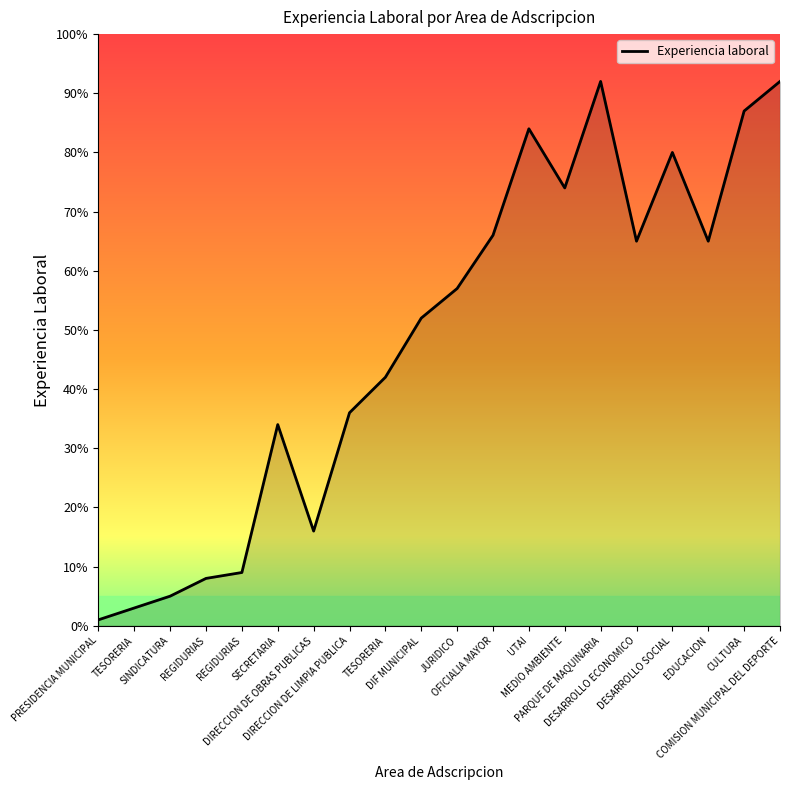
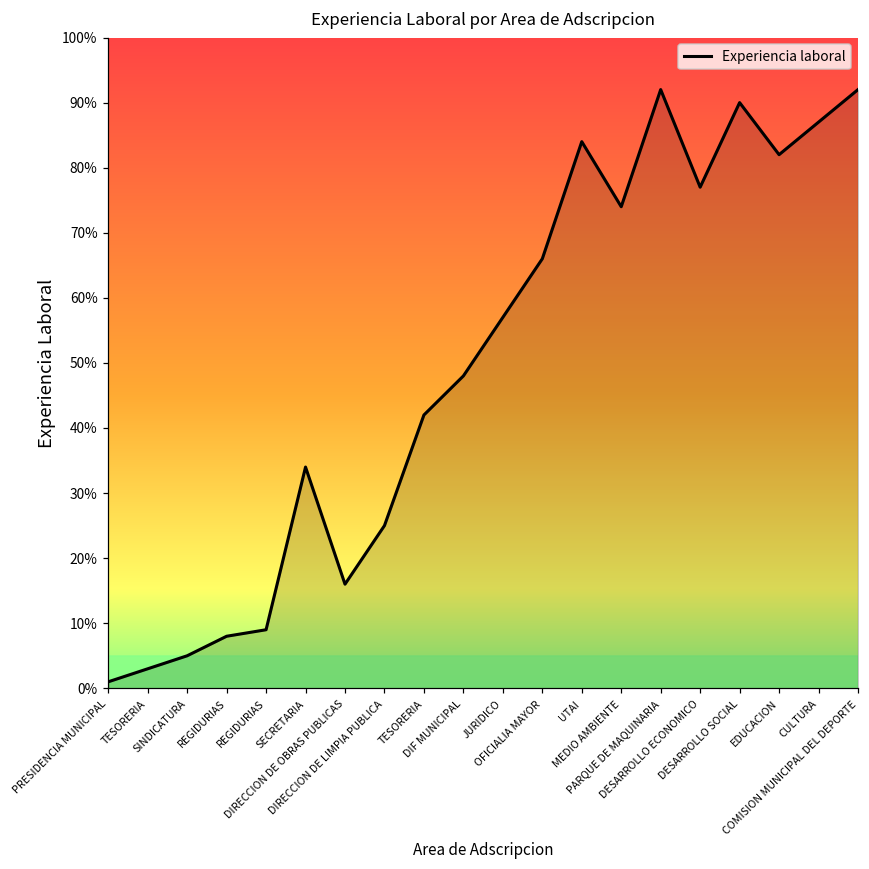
DIRECCION DE LIMPIA PUBLICA: 36% -> 25%
DIF MUNICIPAL: 52% -> 48%
DESARROLLO ECONOMICO: 65% -> 77%
DESARROLLO SOCIAL: 80% -> 90%
EDUCACION: 65% -> 82%
